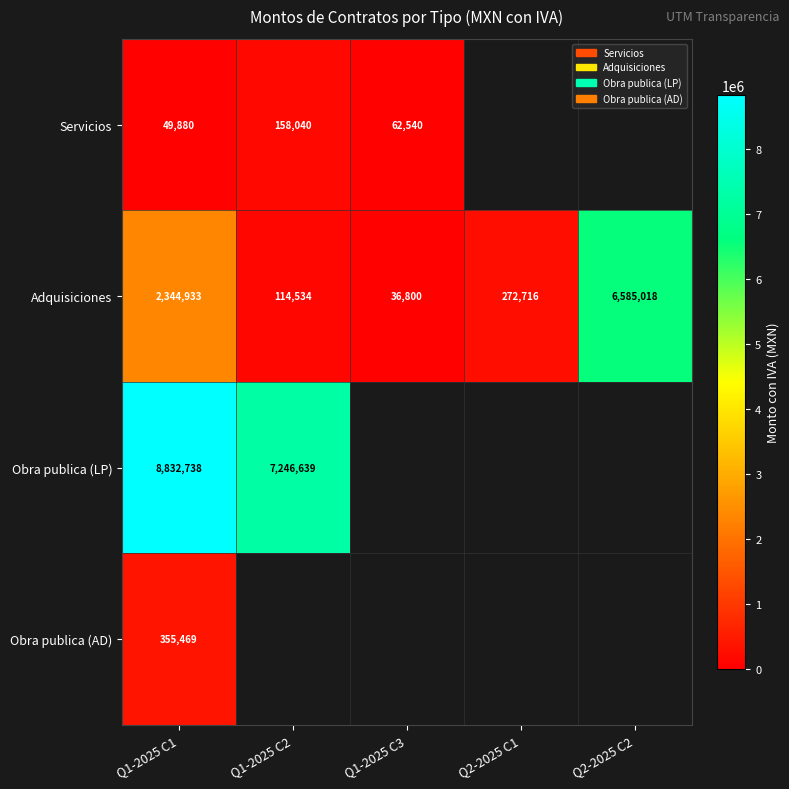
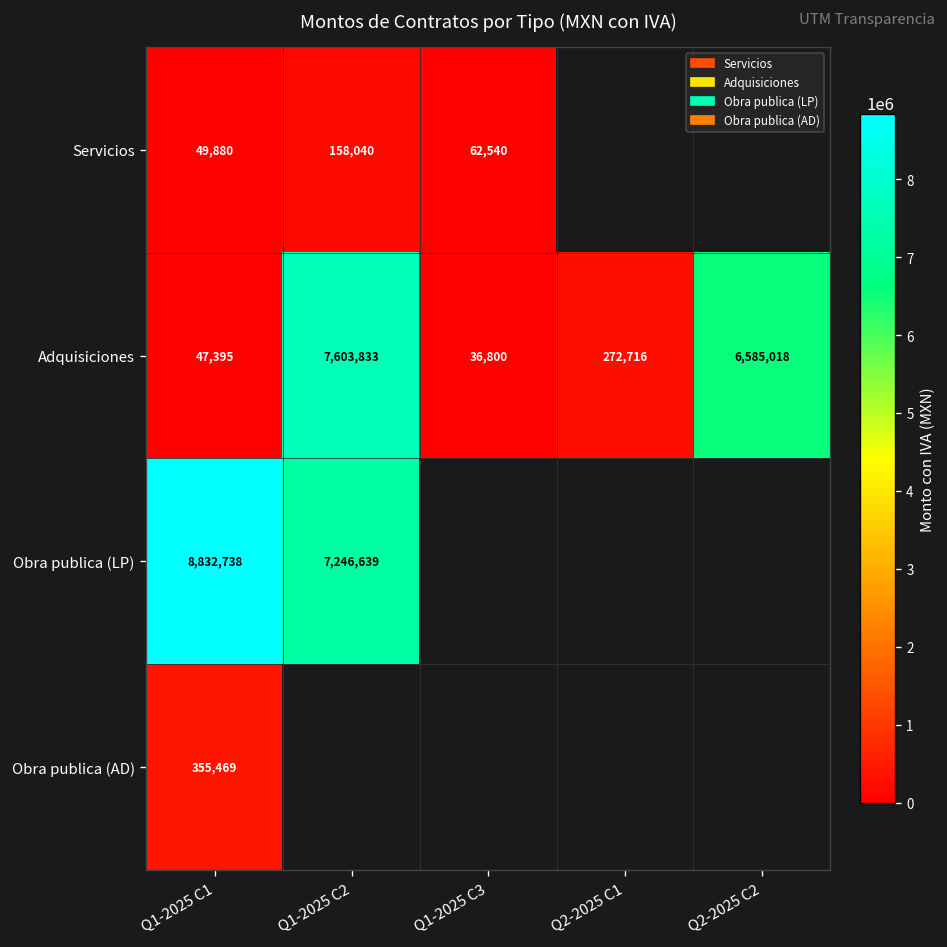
Adquisiciones, Q1-2025 C1: 2,344,933 -> 47,395
Adquisiciones, Q1-2025 C2: 114,534 -> 7,603,833
